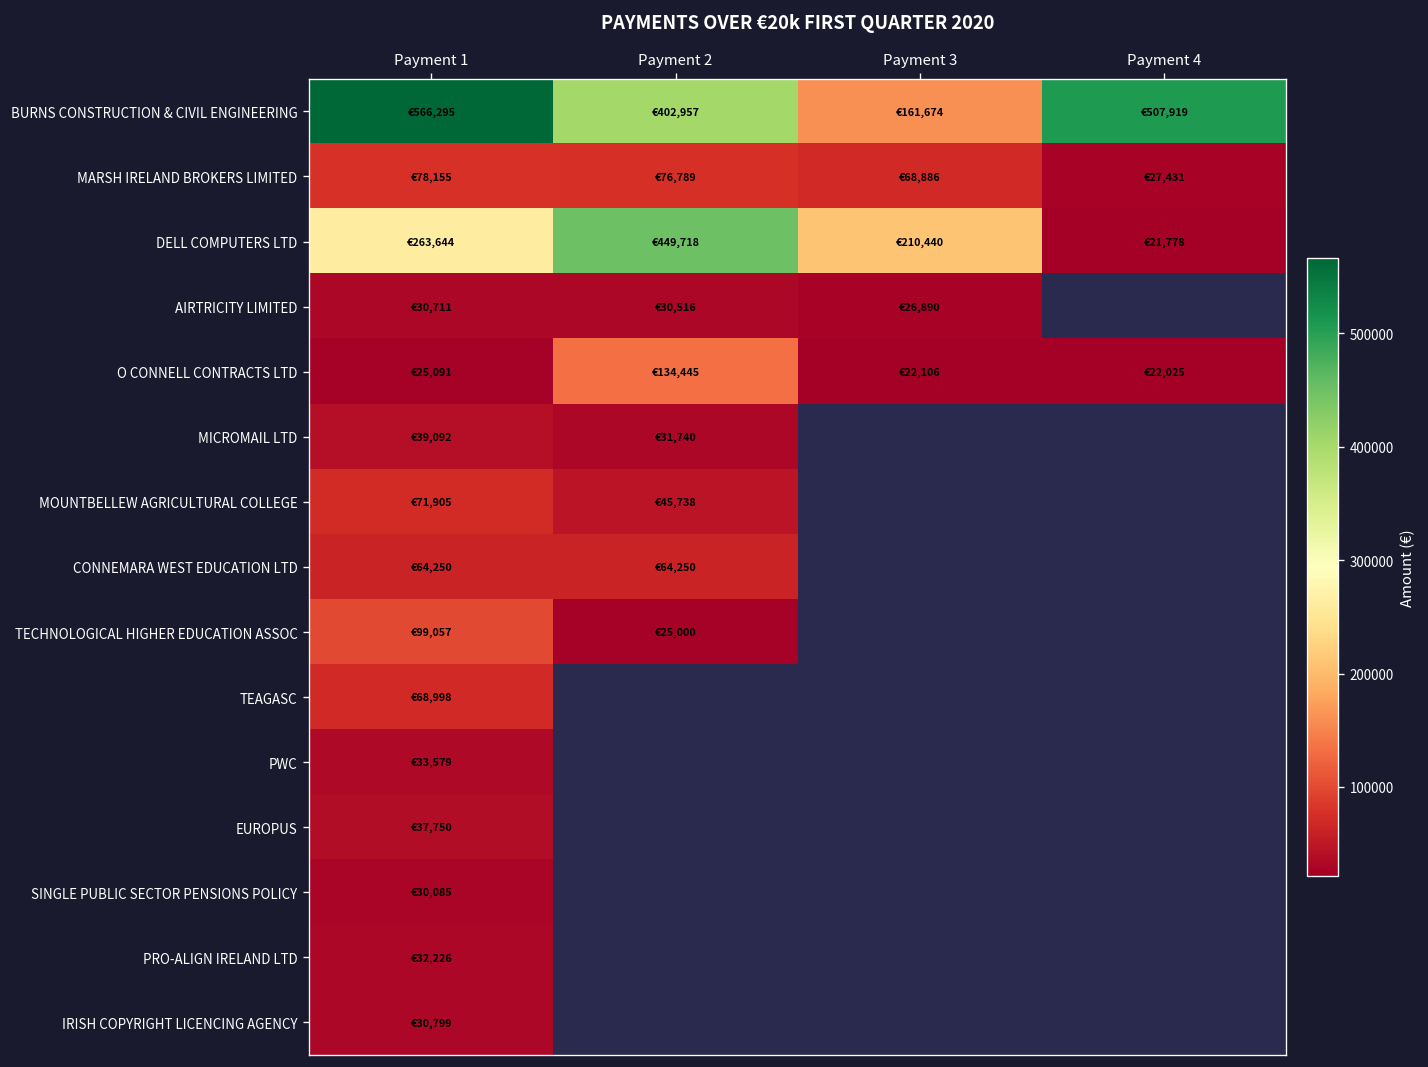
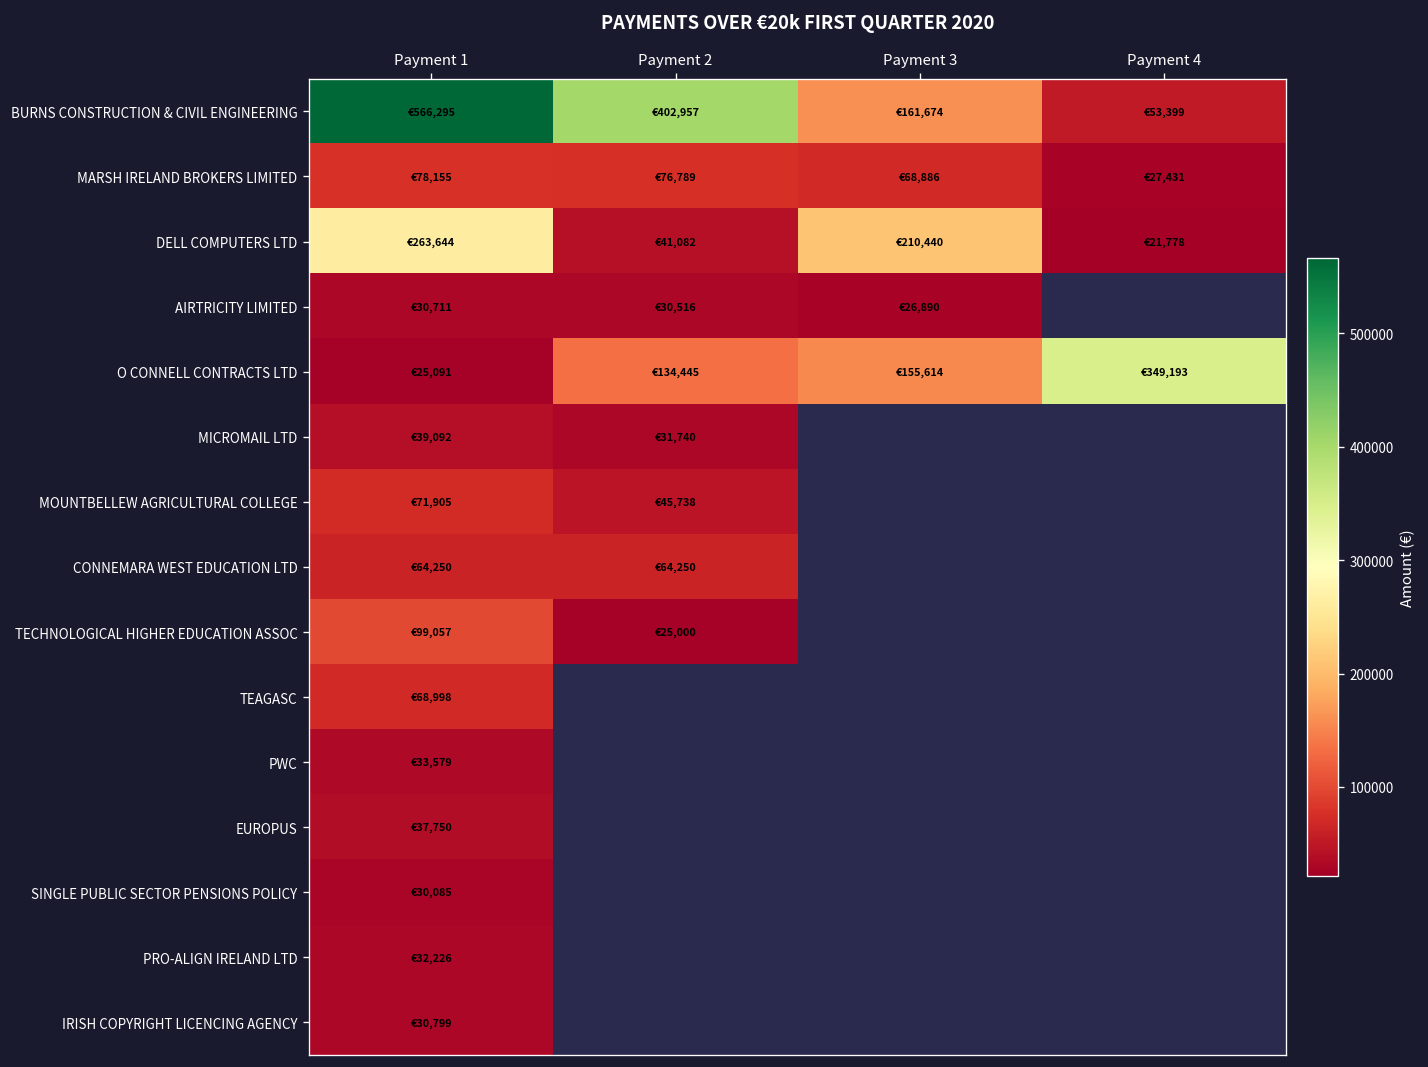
BURNS CONSTRUCTION & CIVIL ENGINEERING, Payment 4: €507,919 -> €53,399
DELL COMPUTERS LTD, Payment 2: €449,718 -> €41,082
O CONNELL CONTRACTS LTD, Payment 3: €22,106 -> €155,614
O CONNELL CONTRACTS LTD, Payment 4: €22,025 -> €349,193
